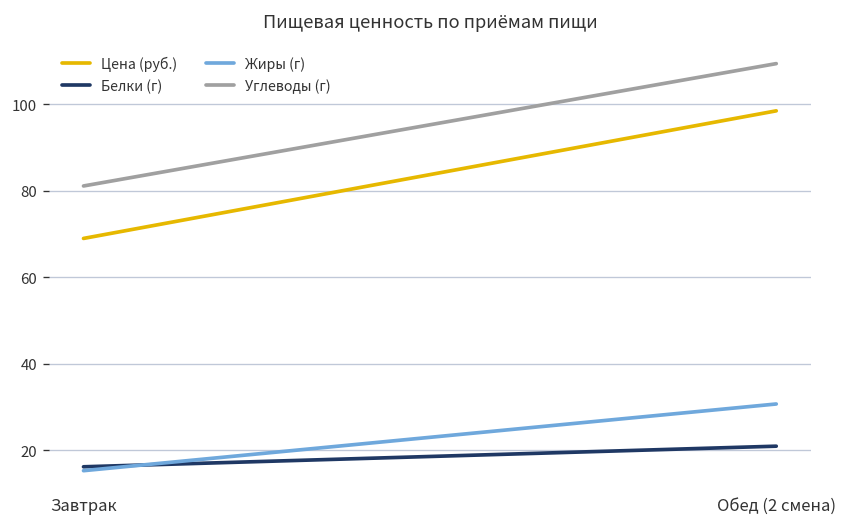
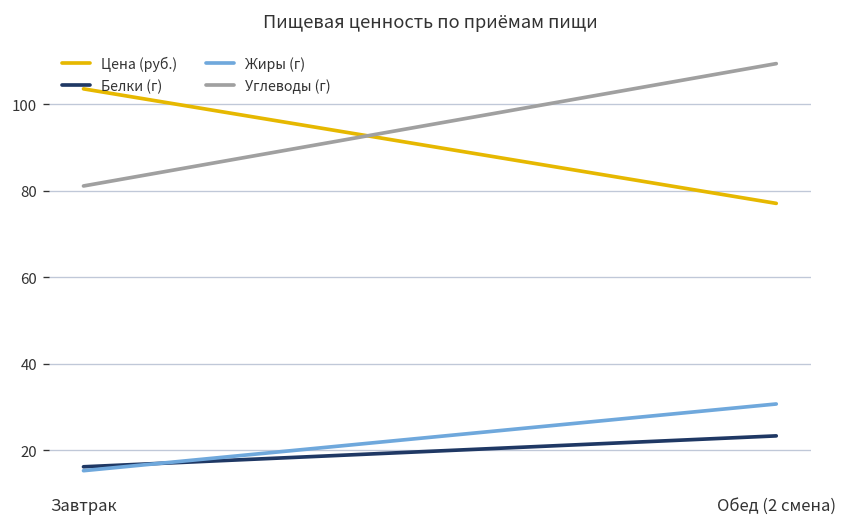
Цена (руб.), Завтрак: 69 -> 104
Цена (руб.), Обед (2 смена): 98 -> 77
Белки (г), Обед (2 смена): 21 -> 23
